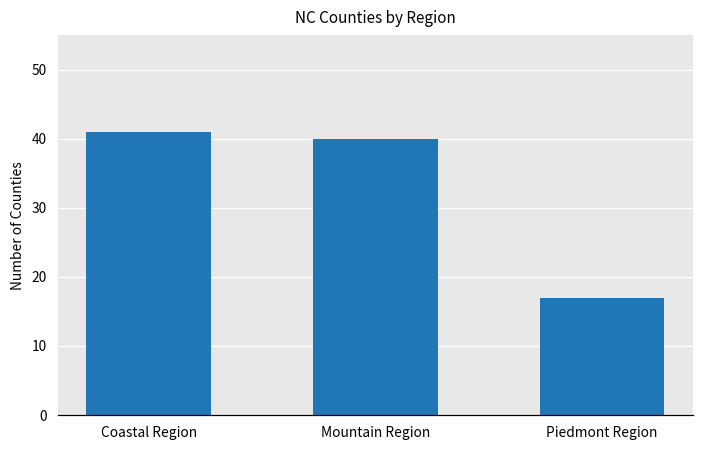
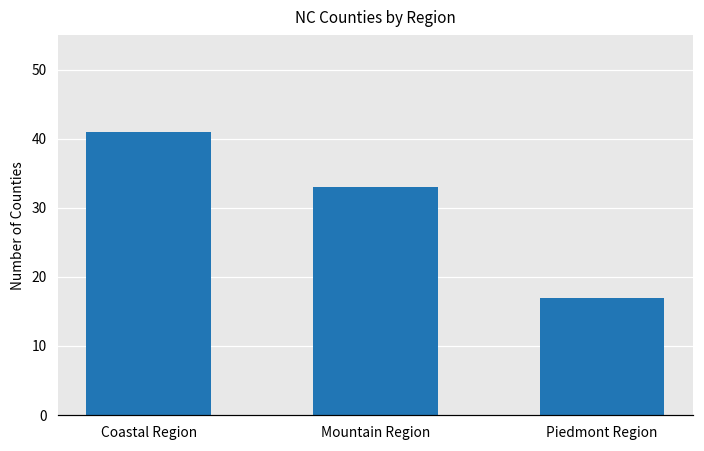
Mountain Region: 40 -> 33
